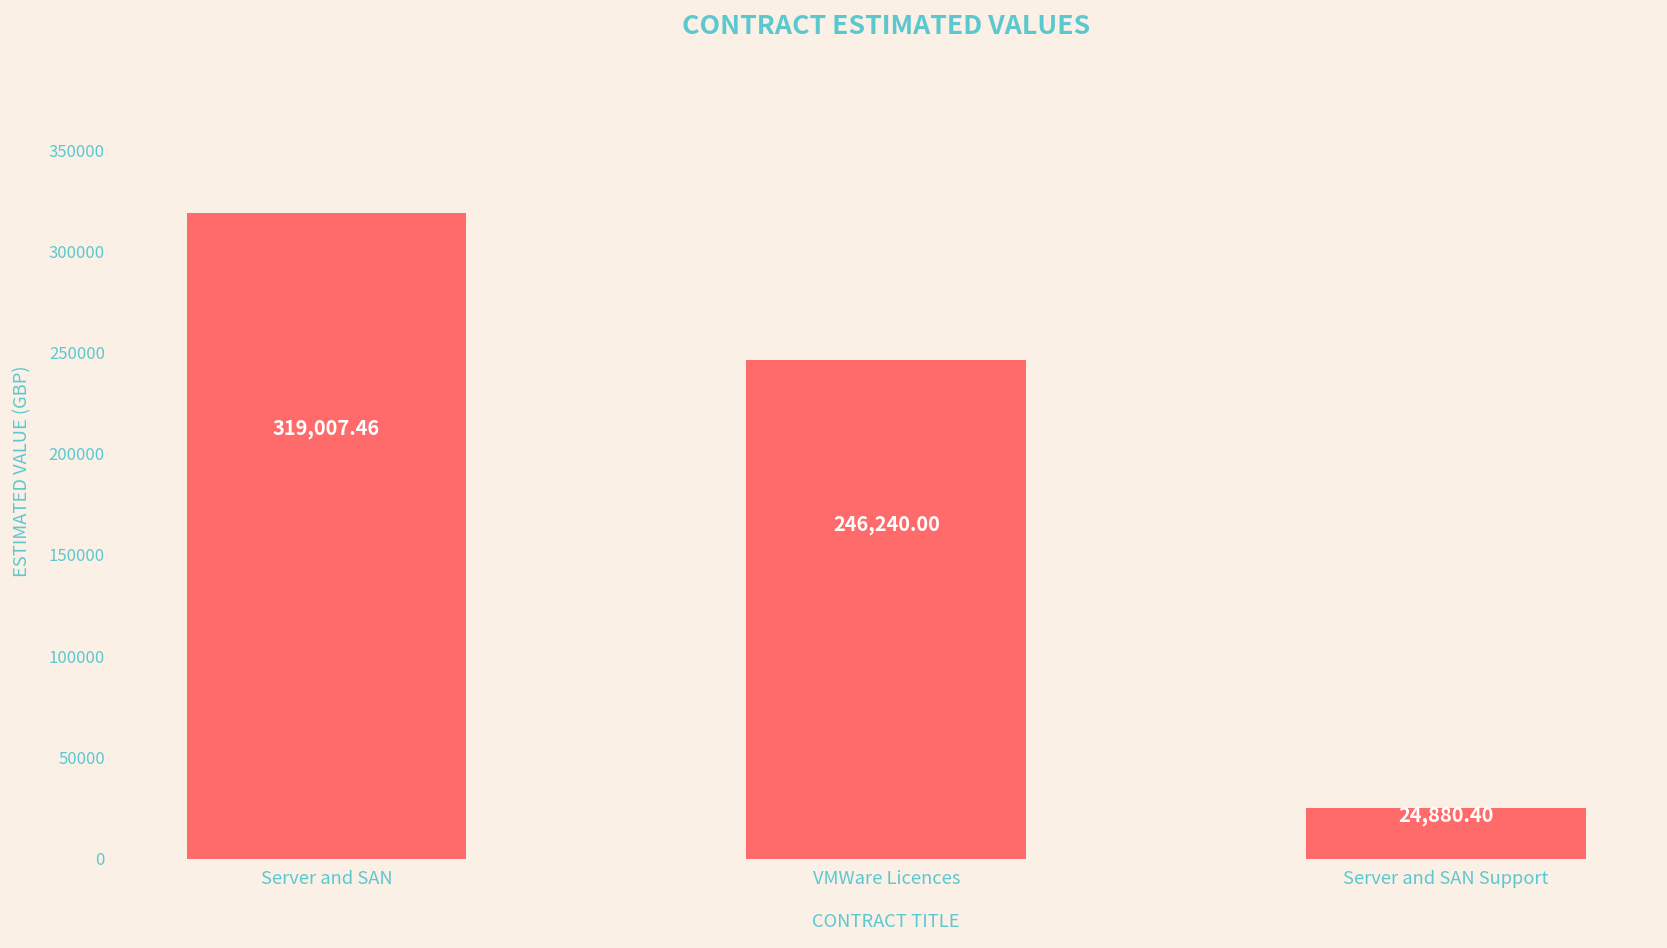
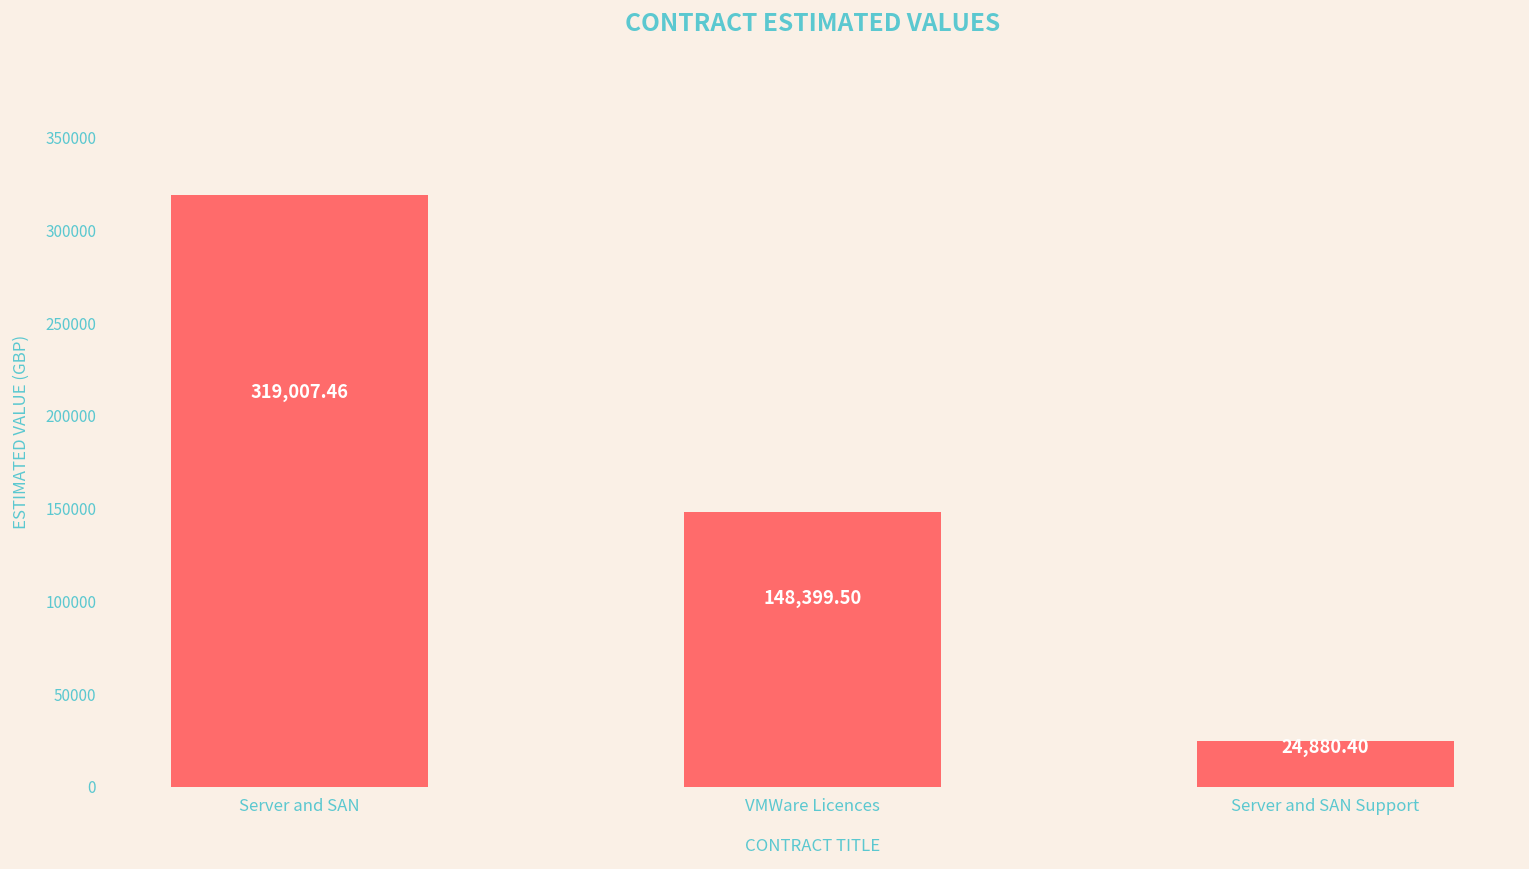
VMWare Licences: 246,240.00 -> 148,399.50
